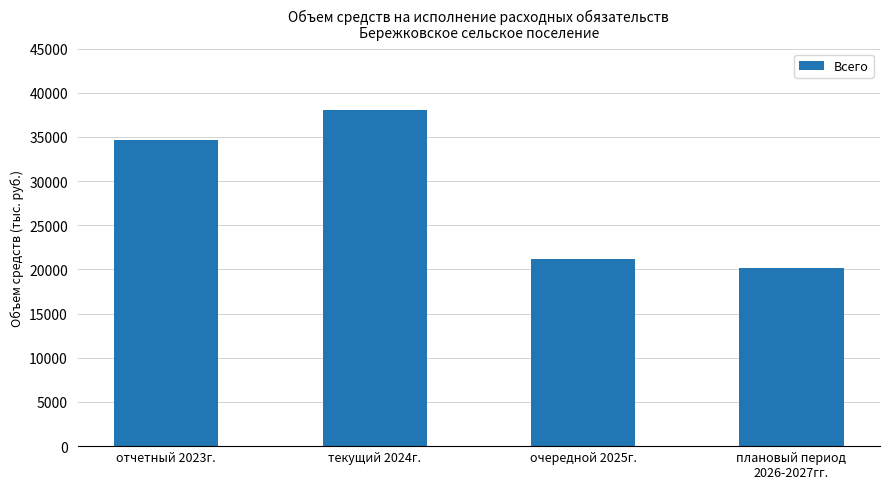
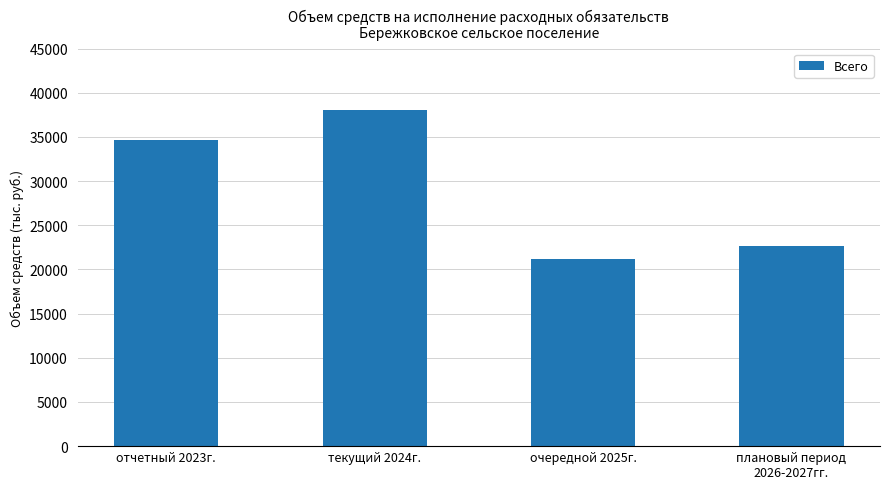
плановый период 2026-2027гг.: 20000 -> 23000
